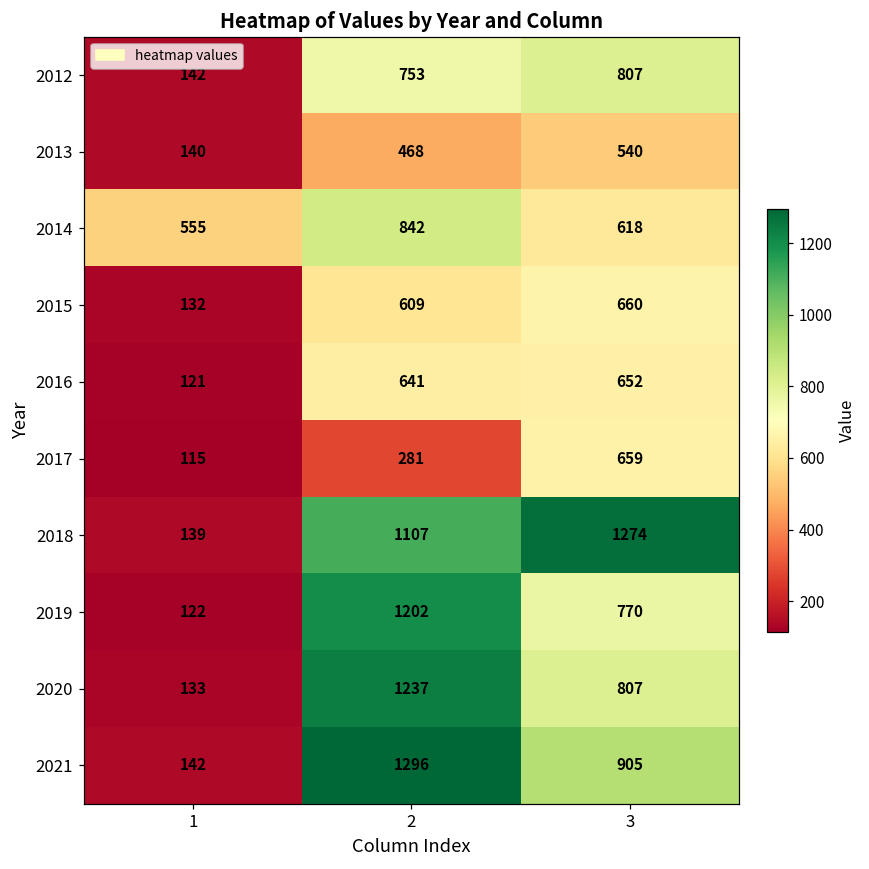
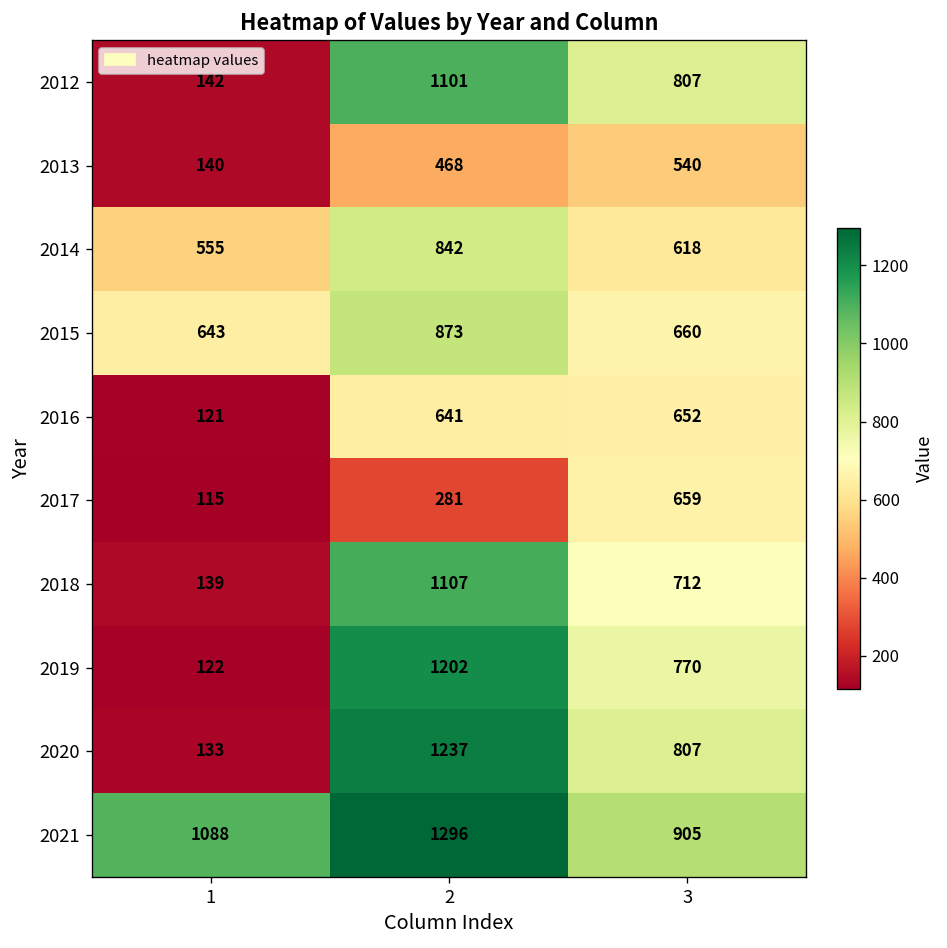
2012, 2: 753 -> 1101
2015, 1: 132 -> 643
2015, 2: 609 -> 873
2018, 3: 1274 -> 712
2021, 1: 142 -> 1088
